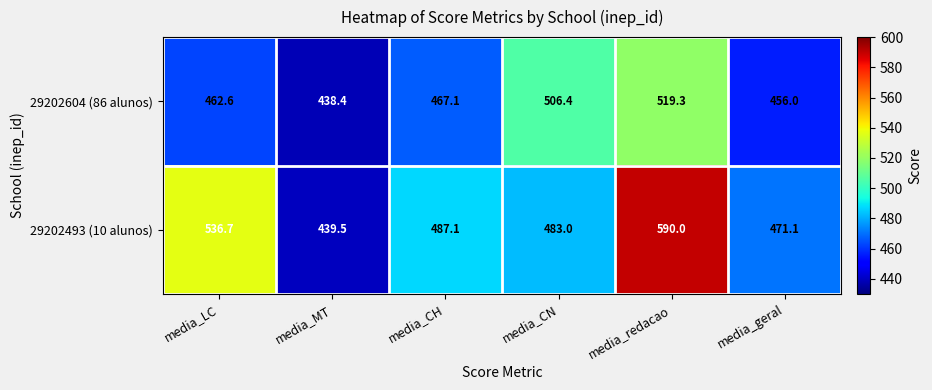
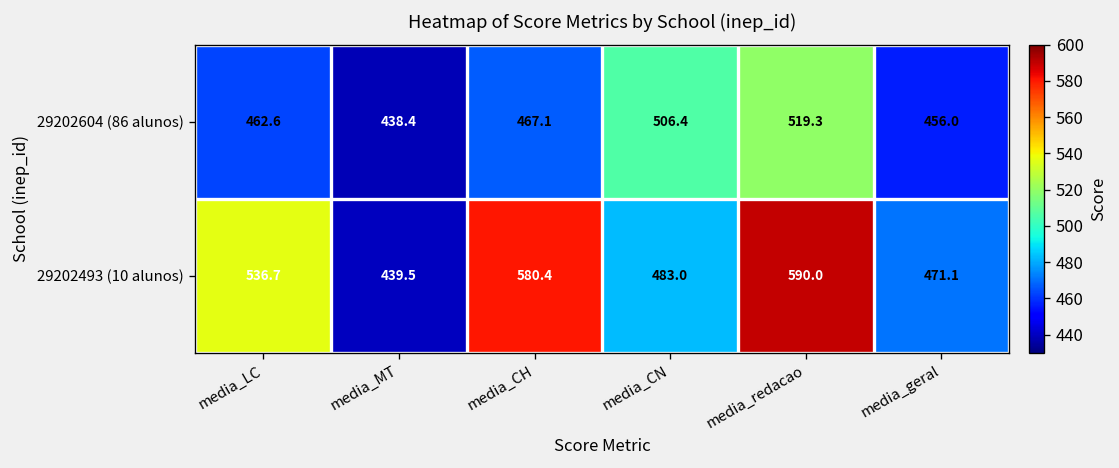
29202493 (10 alunos), media_CH: 487.1 -> 580.4
